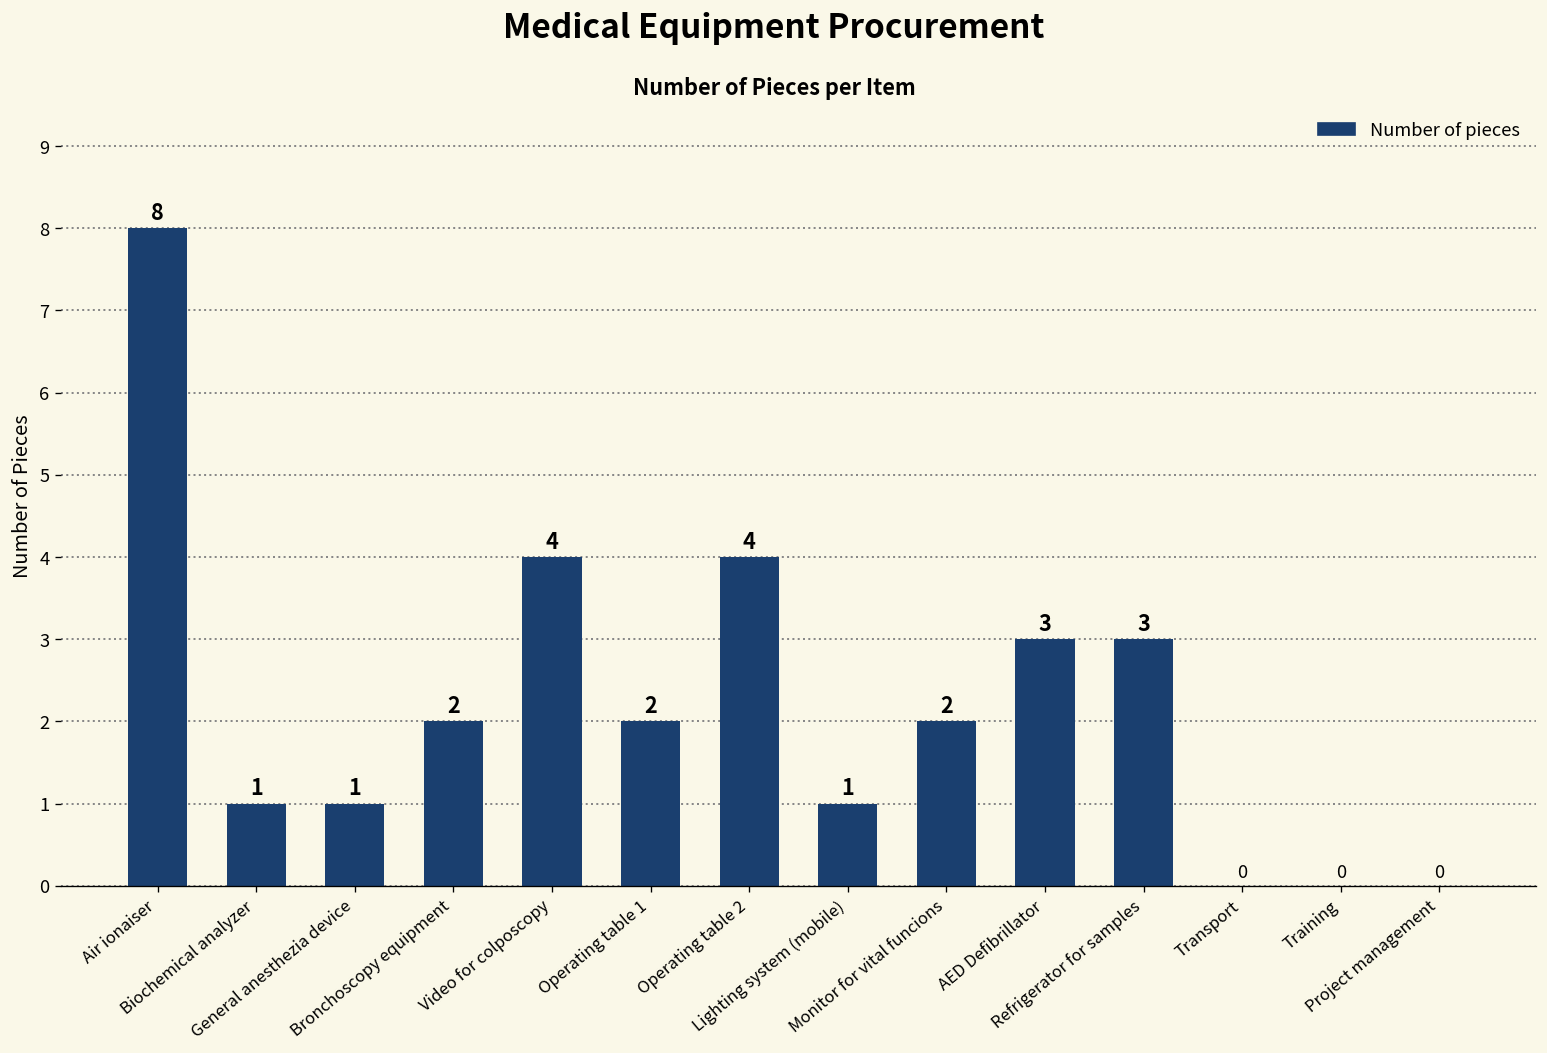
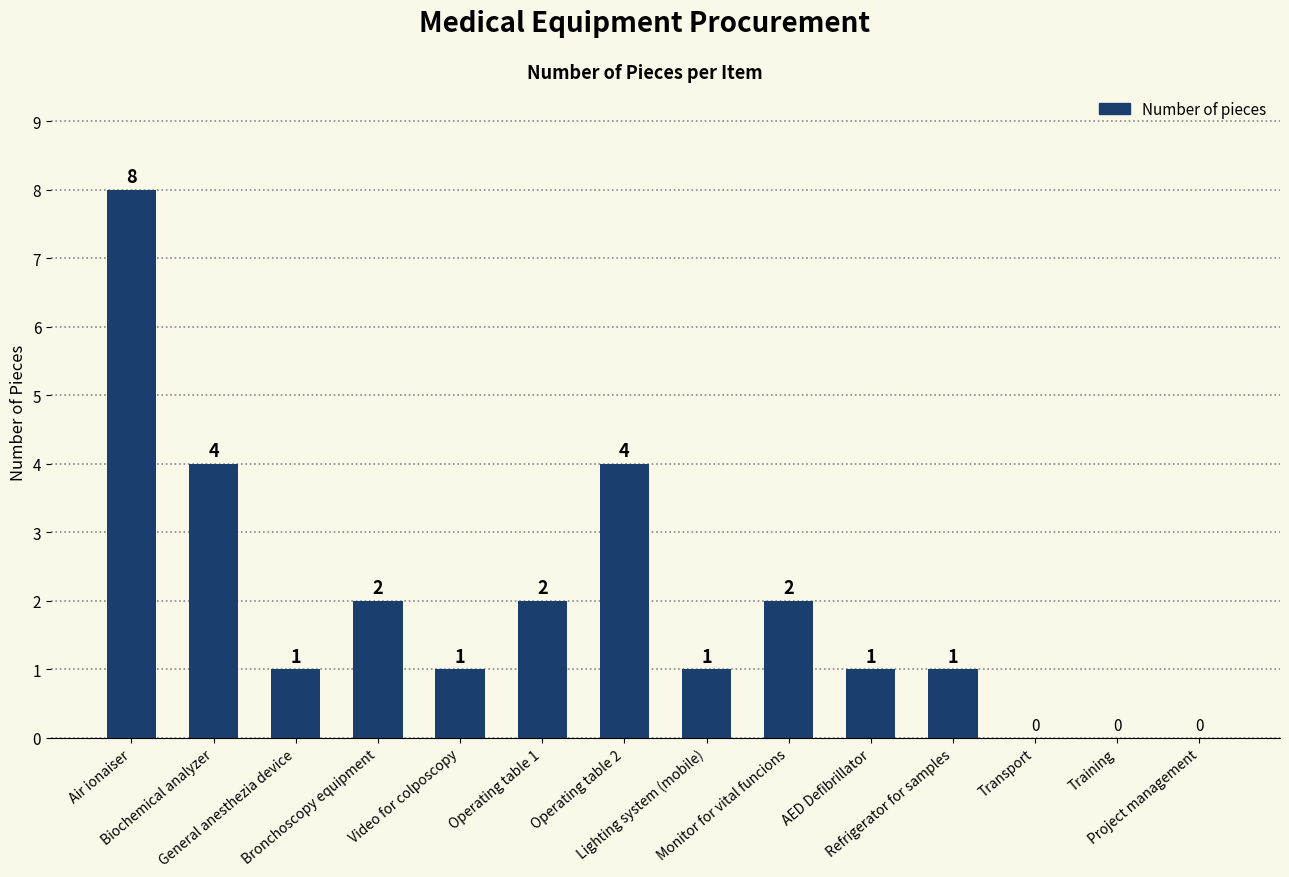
Biochemical analyzer: 1 -> 4
Video for colposcopy: 4 -> 1
AED Defibrillator: 3 -> 1
Refrigerator for samples: 3 -> 1
